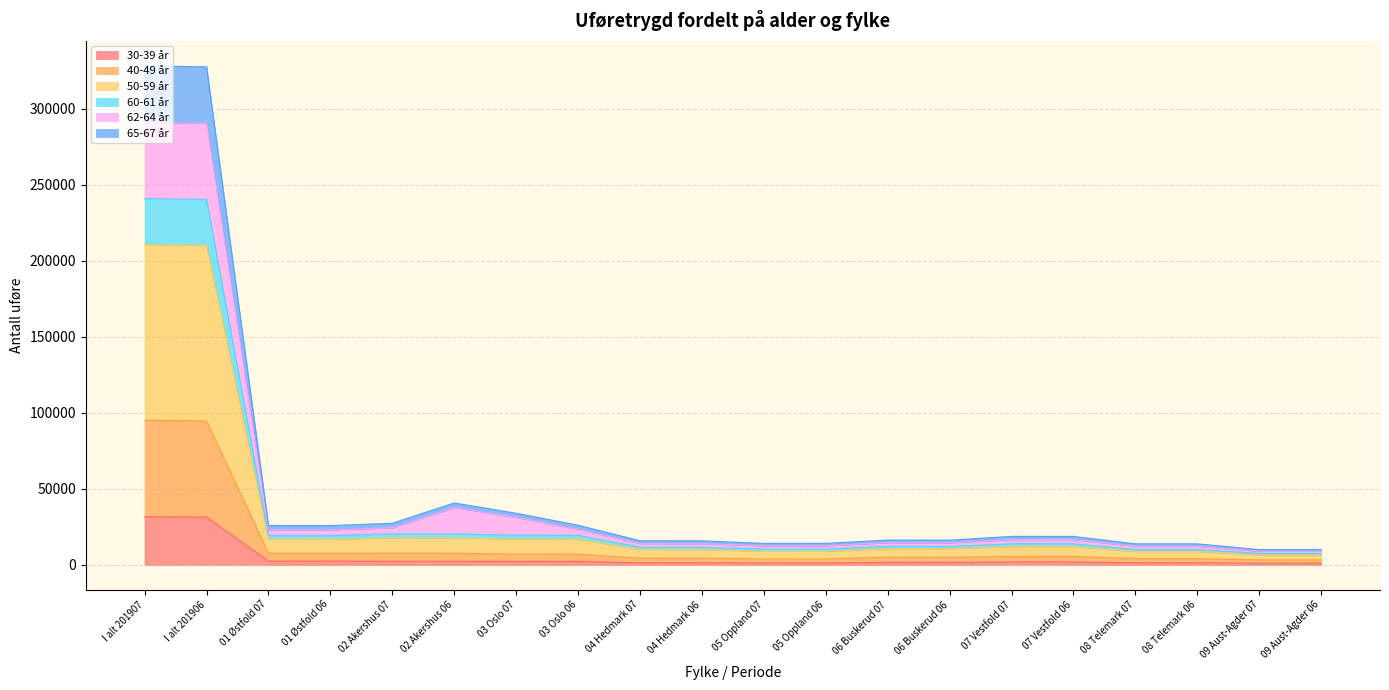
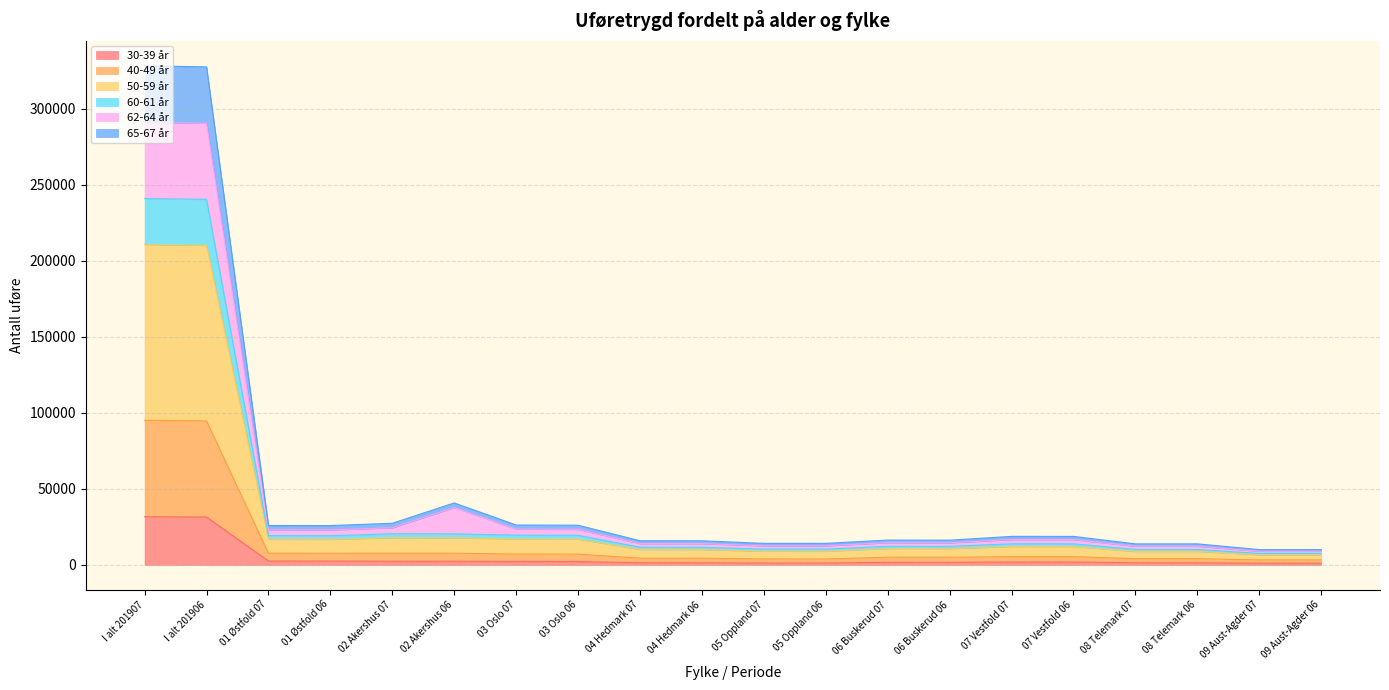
62-64 år, 03 Oslo 07: 12000 -> 4000
